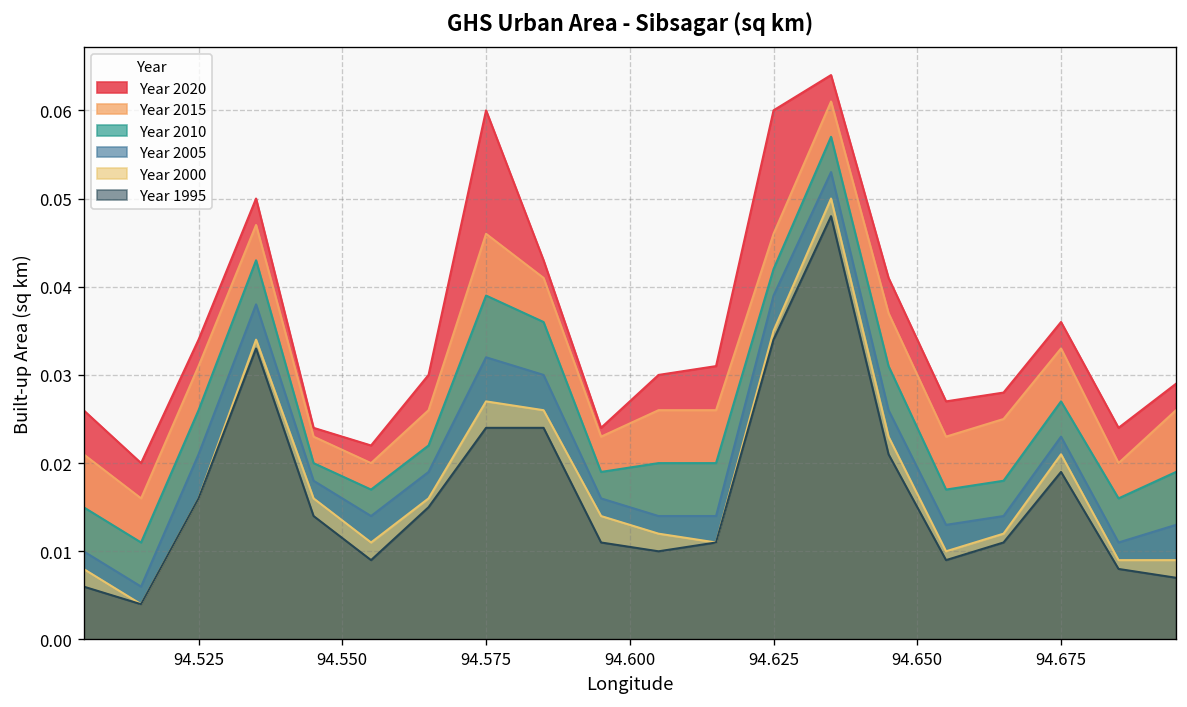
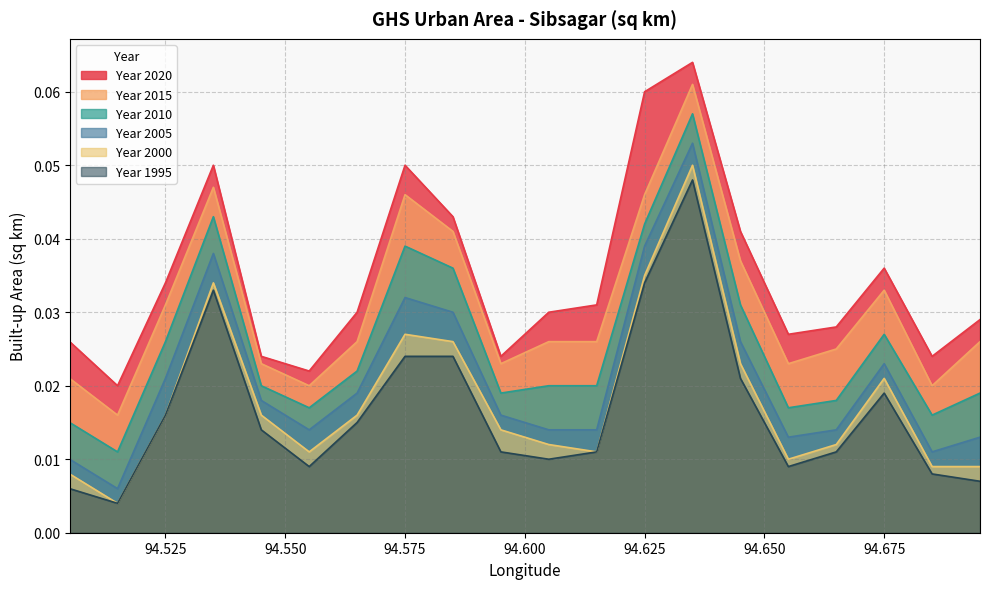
Year 2020, 94.575: 0.06 -> 0.05
